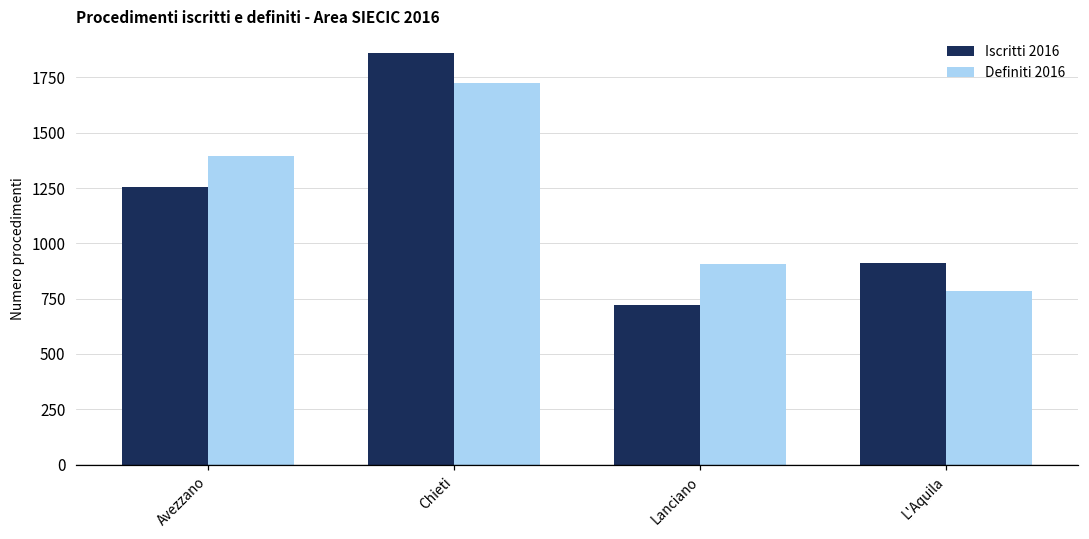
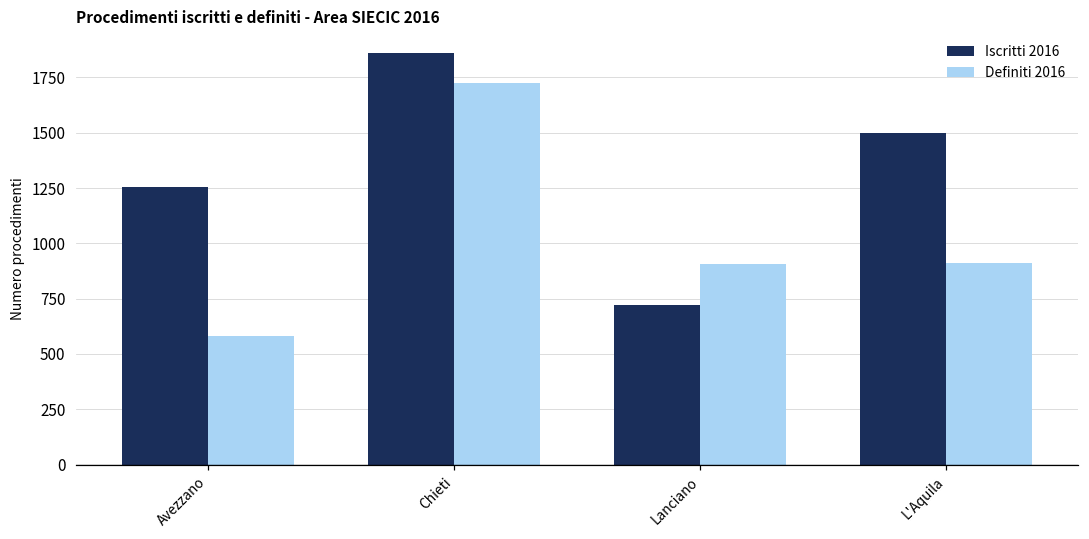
Definiti 2016, Avezzano: 1390 -> 580
Iscritti 2016, L'Aquila: 910 -> 1500
Definiti 2016, L'Aquila: 790 -> 910
